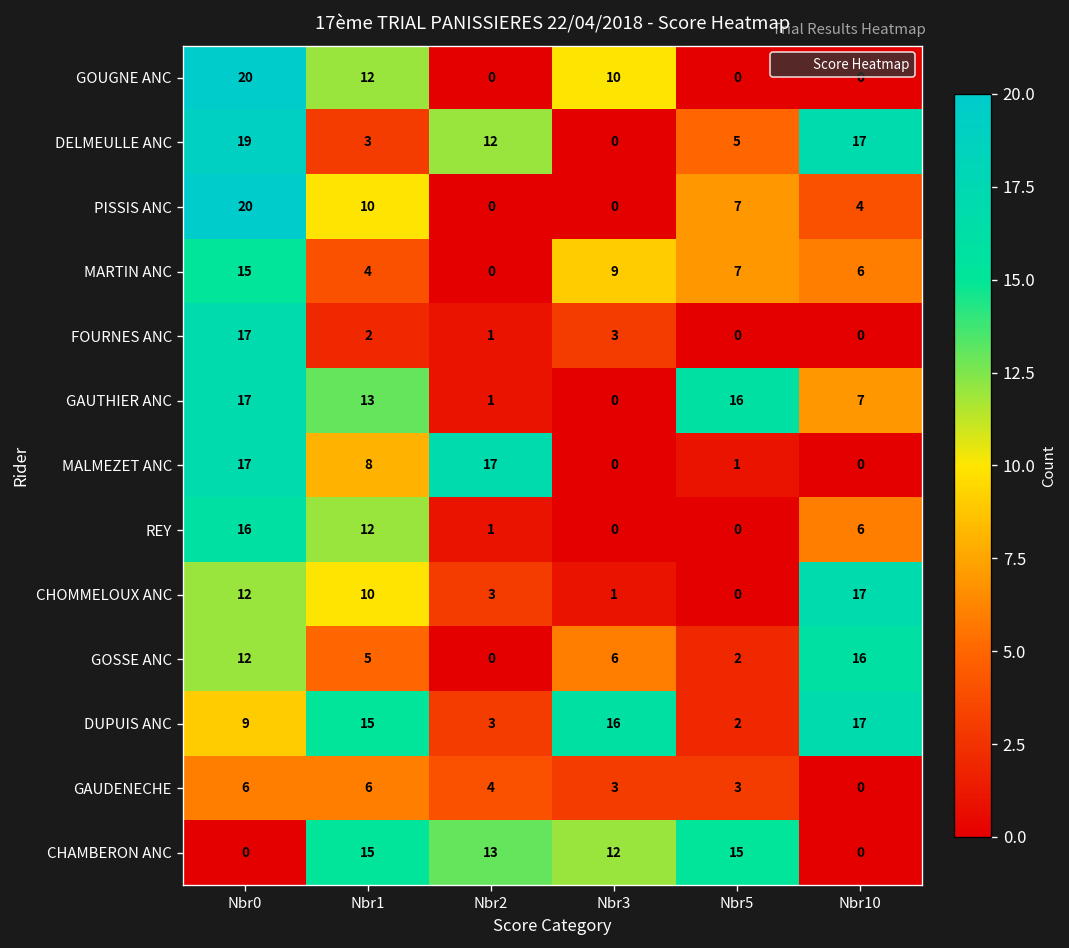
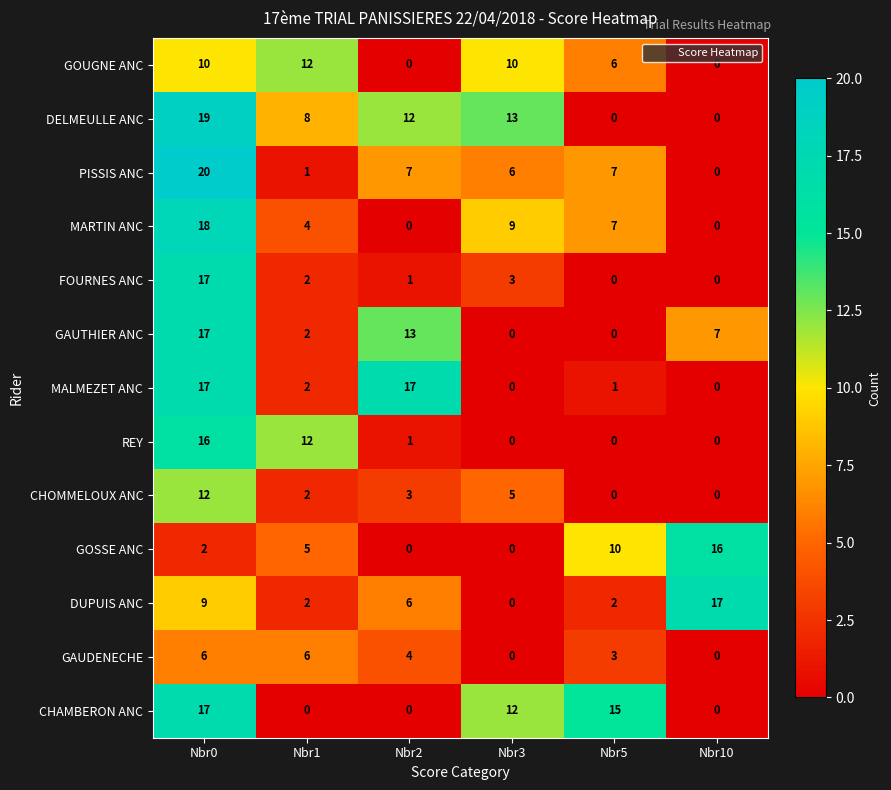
GOUGNE ANC, Nbr0: 20 -> 10
GOUGNE ANC, Nbr5: 0 -> 6
DELMEULLE ANC, Nbr1: 3 -> 8
DELMEULLE ANC, Nbr3: 0 -> 13
DELMEULLE ANC, Nbr5: 5 -> 0
DELMEULLE ANC, Nbr10: 17 -> 0
PISSIS ANC, Nbr1: 10 -> 1
PISSIS ANC, Nbr2: 0 -> 7
PISSIS ANC, Nbr3: 0 -> 6
PISSIS ANC, Nbr10: 4 -> 0
MARTIN ANC, Nbr0: 15 -> 18
MARTIN ANC, Nbr10: 6 -> 0
GAUTHIER ANC, Nbr1: 13 -> 2
GAUTHIER ANC, Nbr2: 1 -> 13
GAUTHIER ANC, Nbr5: 16 -> 0
MALMEZET ANC, Nbr1: 8 -> 2
REY, Nbr10: 6 -> 0
CHOMMELOUX ANC, Nbr1: 10 -> 2
CHOMMELOUX ANC, Nbr3: 1 -> 5
CHOMMELOUX ANC, Nbr10: 17 -> 0
GOSSE ANC, Nbr0: 12 -> 2
GOSSE ANC, Nbr3: 6 -> 0
GOSSE ANC, Nbr5: 2 -> 10
DUPUIS ANC, Nbr1: 15 -> 2
DUPUIS ANC, Nbr2: 3 -> 6
DUPUIS ANC, Nbr3: 16 -> 0
GAUDENECHE, Nbr3: 3 -> 0
CHAMBERON ANC, Nbr0: 0 -> 17
CHAMBERON ANC, Nbr1: 15 -> 0
CHAMBERON ANC, Nbr2: 13 -> 0
